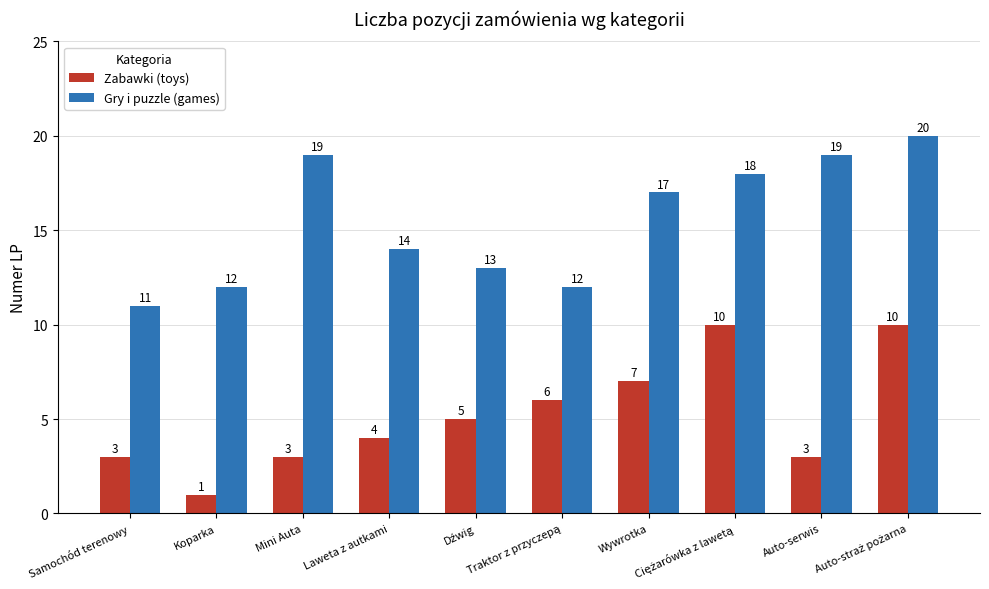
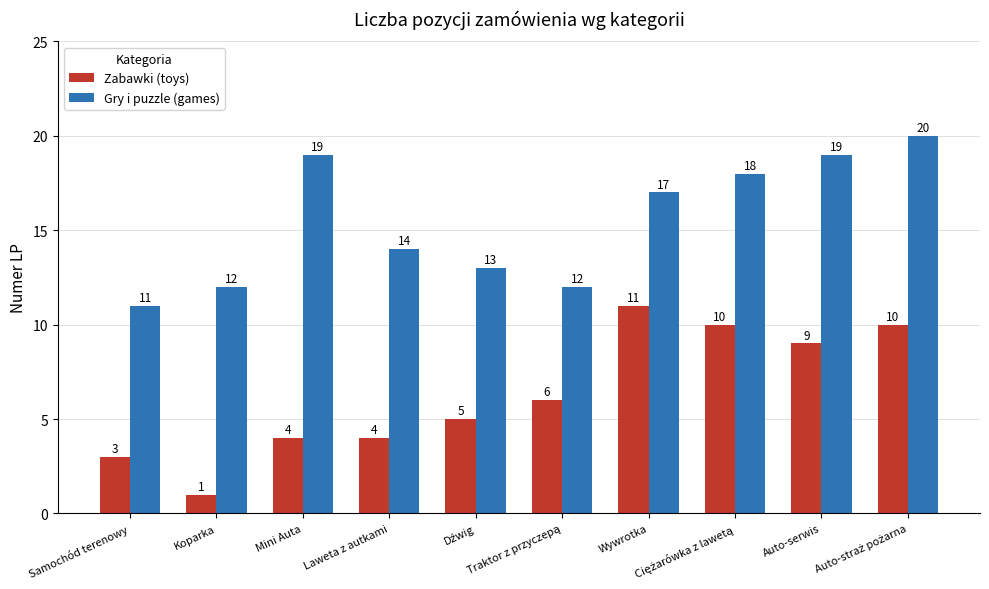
Zabawki (toys), Mini Auta: 3 -> 4
Zabawki (toys), Wywrotka: 7 -> 11
Zabawki (toys), Auto-serwis: 3 -> 9
